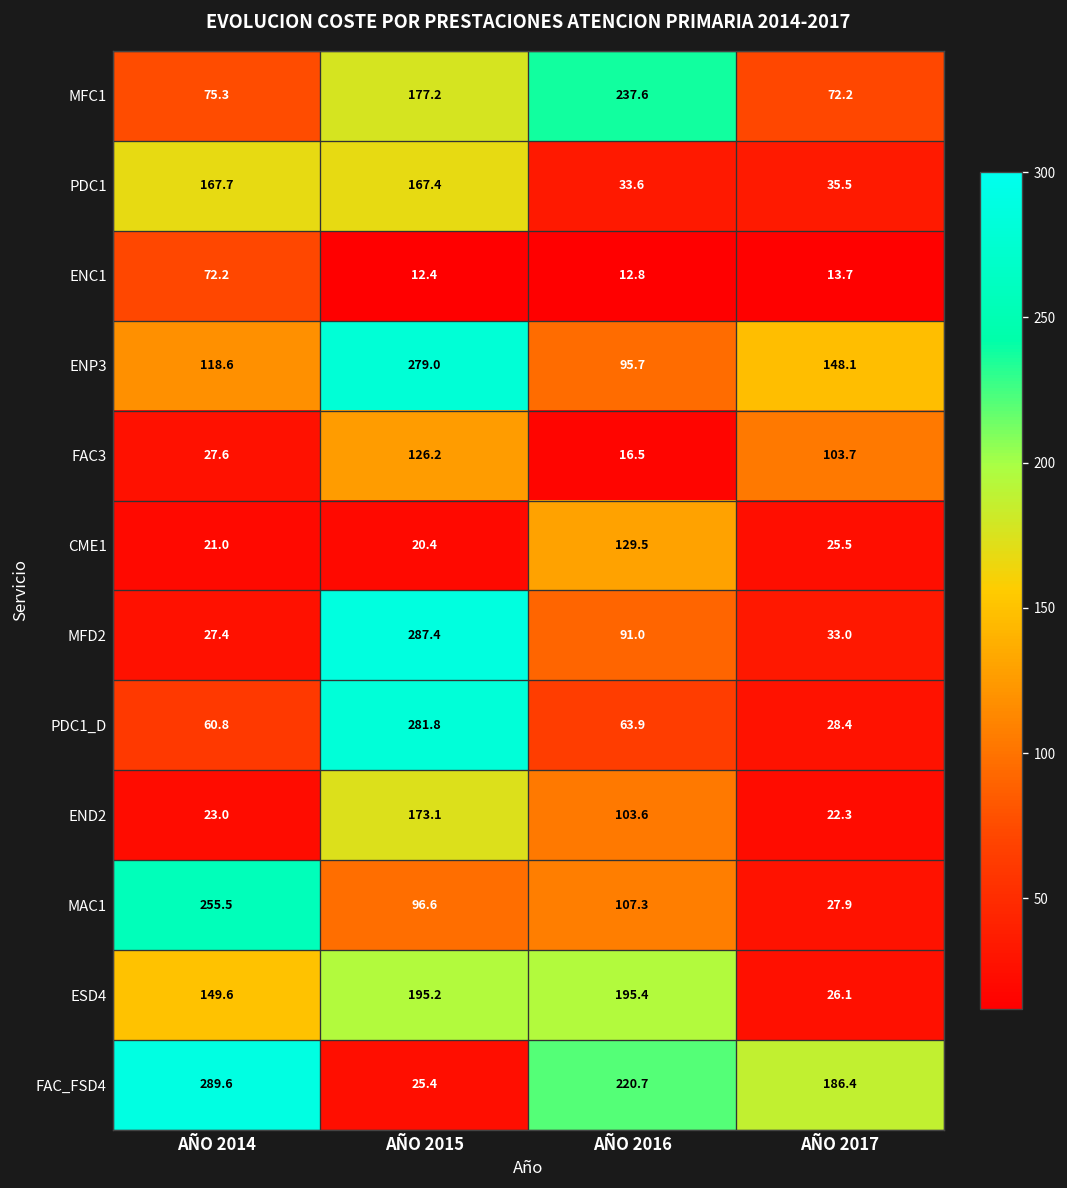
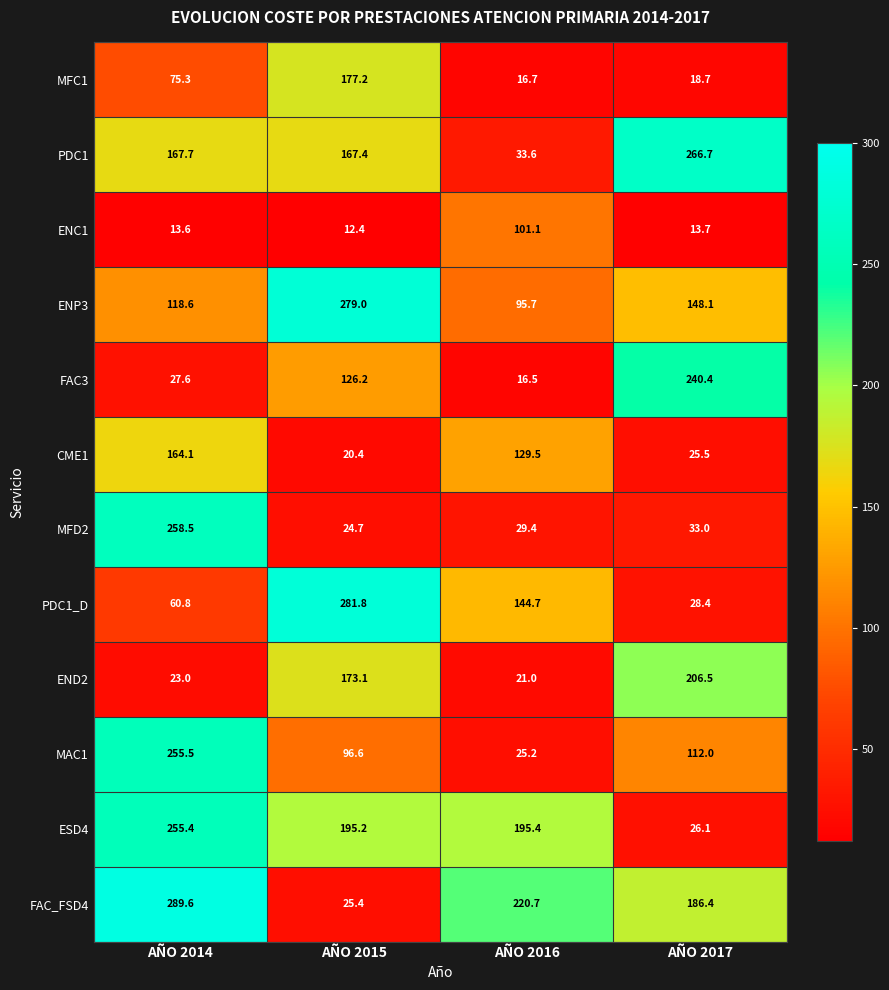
MFC1, AÑO 2016: 237.6 -> 16.7
MFC1, AÑO 2017: 72.2 -> 18.7
PDC1, AÑO 2017: 35.5 -> 266.7
ENC1, AÑO 2014: 72.2 -> 13.6
ENC1, AÑO 2016: 12.8 -> 101.1
FAC3, AÑO 2017: 103.7 -> 240.4
CME1, AÑO 2014: 21.0 -> 164.1
MFD2, AÑO 2014: 27.4 -> 258.5
MFD2, AÑO 2015: 287.4 -> 24.7
MFD2, AÑO 2016: 91.0 -> 29.4
PDC1_D, AÑO 2016: 63.9 -> 144.7
END2, AÑO 2016: 103.6 -> 21.0
END2, AÑO 2017: 22.3 -> 206.5
MAC1, AÑO 2016: 107.3 -> 25.2
MAC1, AÑO 2017: 27.9 -> 112.0
ESD4, AÑO 2014: 149.6 -> 255.4
